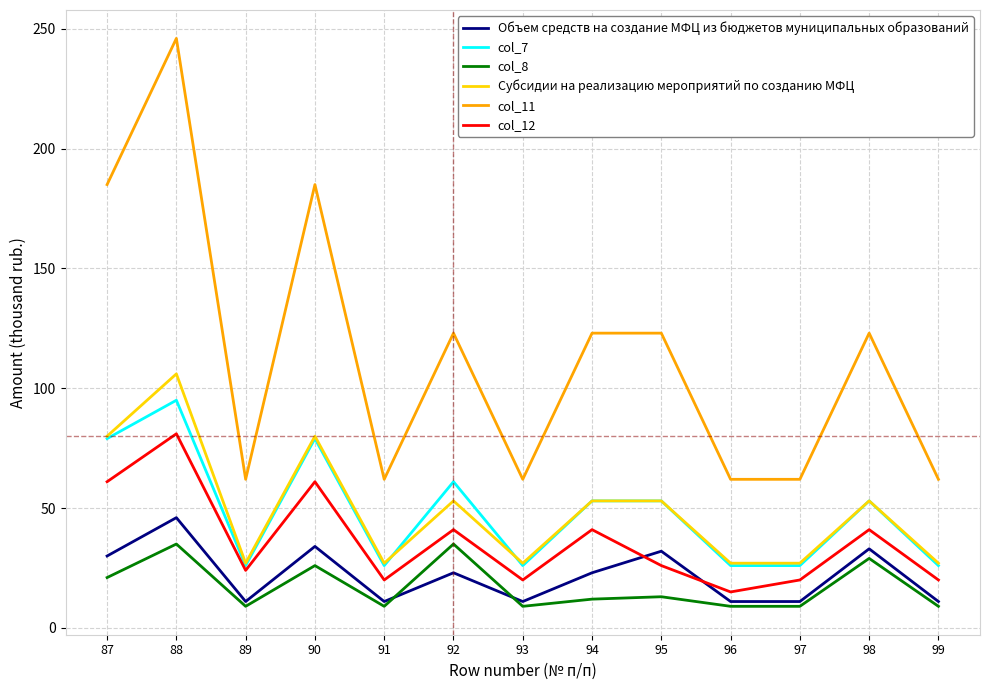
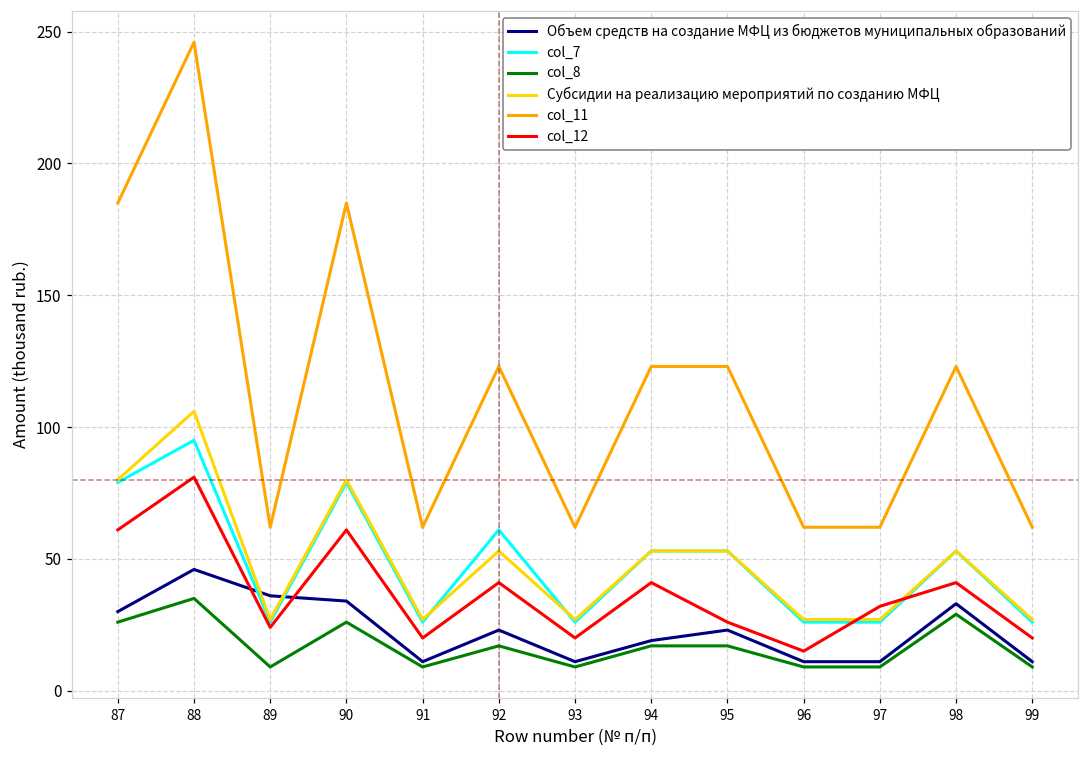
col_8, 87: 21 -> 26
Объем средств на создание МФЦ из бюджетов муниципальных образований, 89: 11 -> 36
col_8, 92: 35 -> 17
Объем средств на создание МФЦ из бюджетов муниципальных образований, 94: 23 -> 19
col_8, 94: 12 -> 17
Объем средств на создание МФЦ из бюджетов муниципальных образований, 95: 32 -> 23
col_8, 95: 13 -> 17
col_12, 97: 20 -> 32
